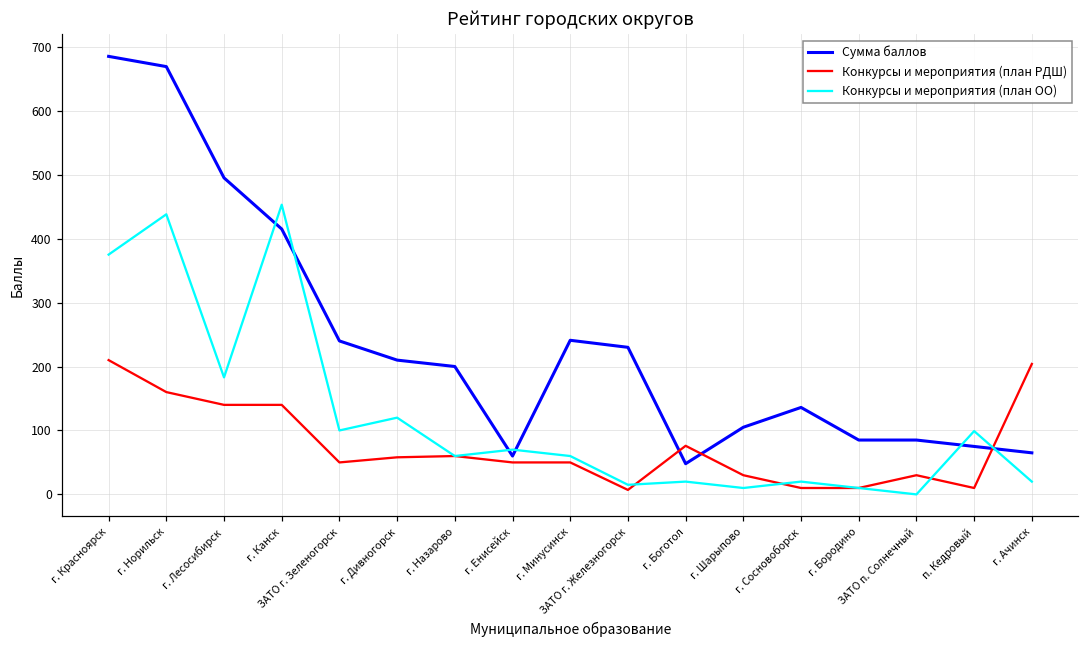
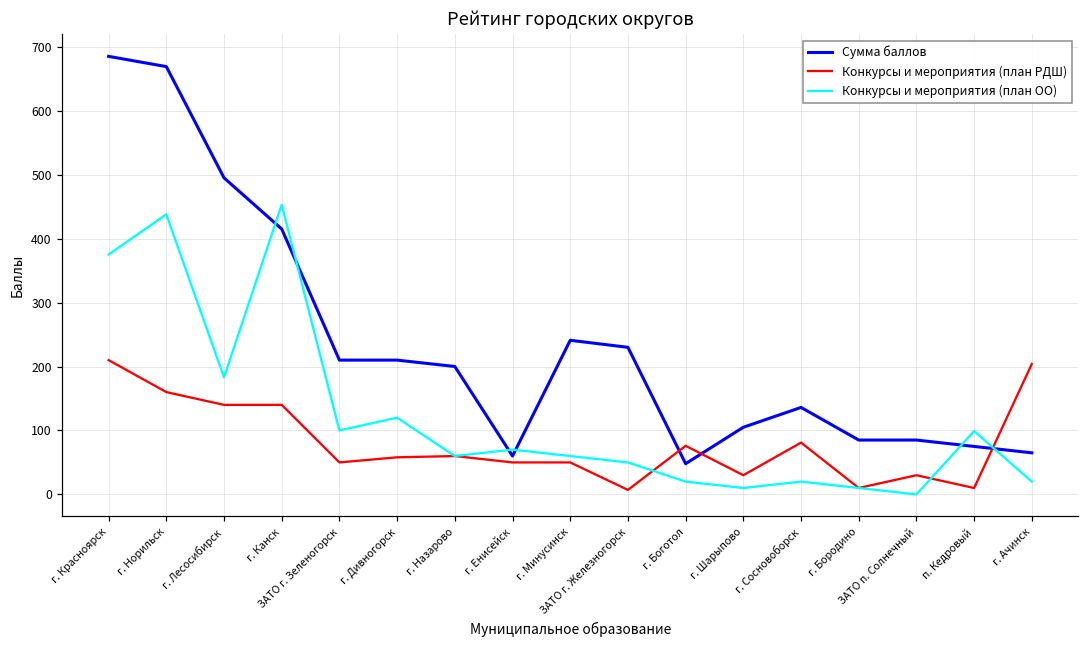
Сумма баллов, ЗАТО г. Зеленогорск: 240 -> 210
Конкурсы и мероприятия (план ОО), ЗАТО г. Железногорск: 20 -> 50
Конкурсы и мероприятия (план РДШ), г. Сосновоборск: 10 -> 80
